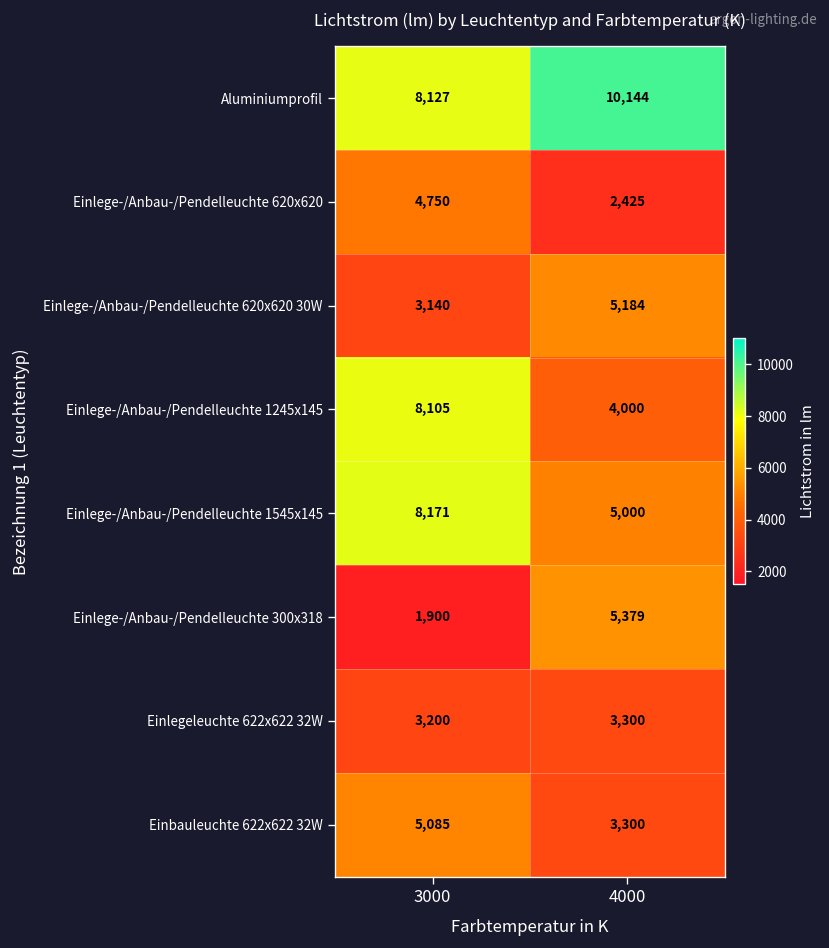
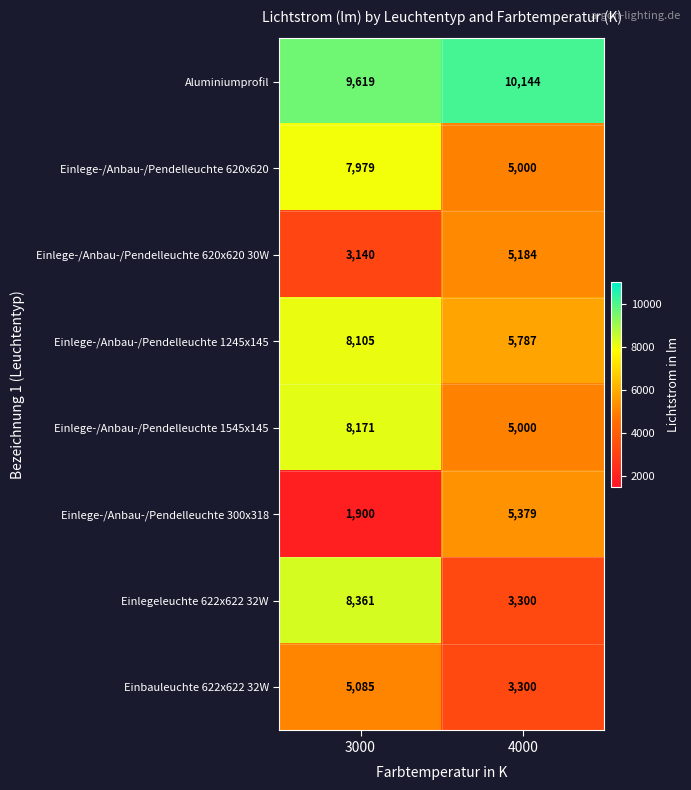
Aluminiumprofil, 3000: 8,127 -> 9,619
Einlege-/Anbau-/Pendelleuchte 620x620, 3000: 4,750 -> 7,979
Einlege-/Anbau-/Pendelleuchte 620x620, 4000: 2,425 -> 5,000
Einlege-/Anbau-/Pendelleuchte 1245x145, 4000: 4,000 -> 5,787
Einlegeleuchte 622x622 32W, 3000: 3,200 -> 8,361
